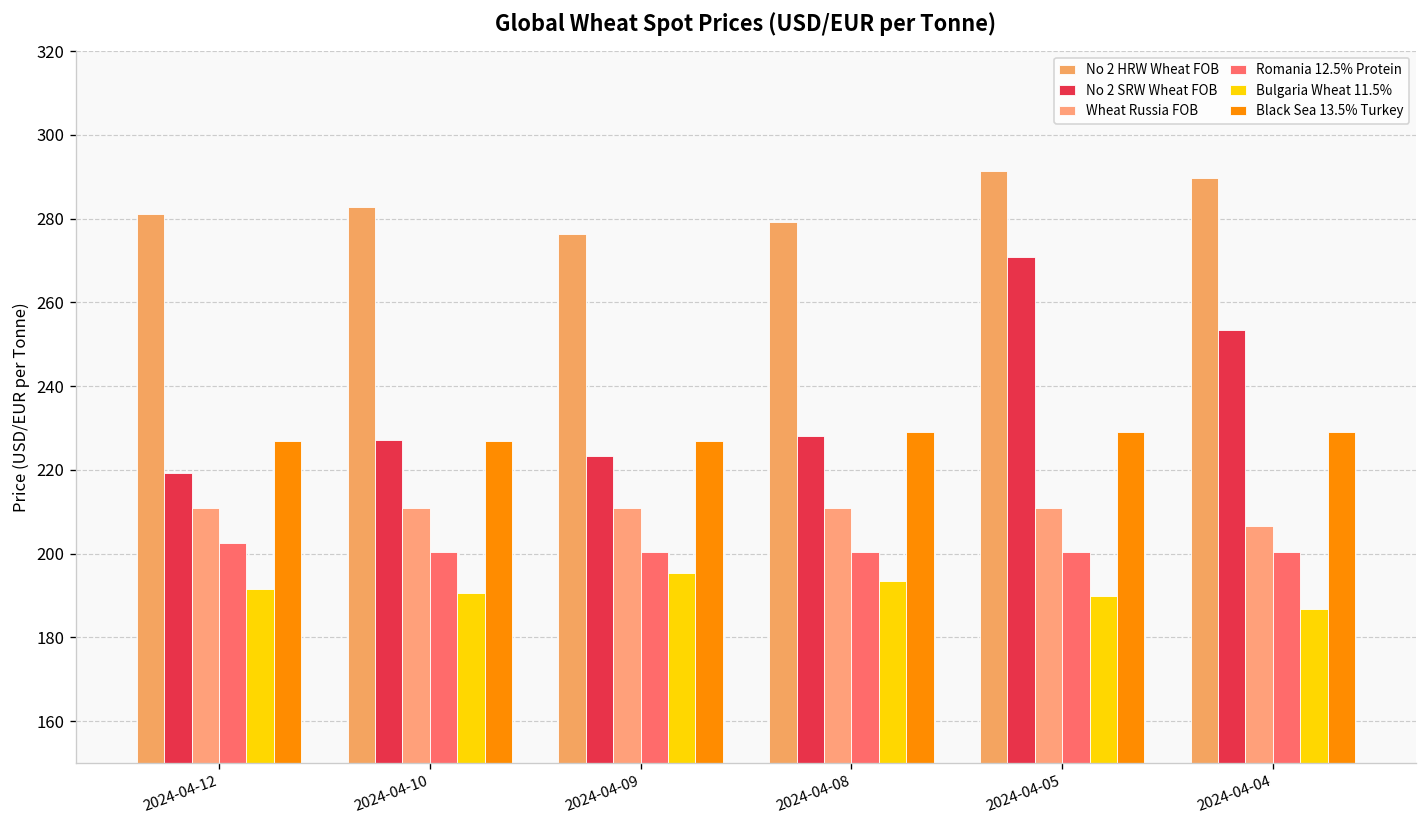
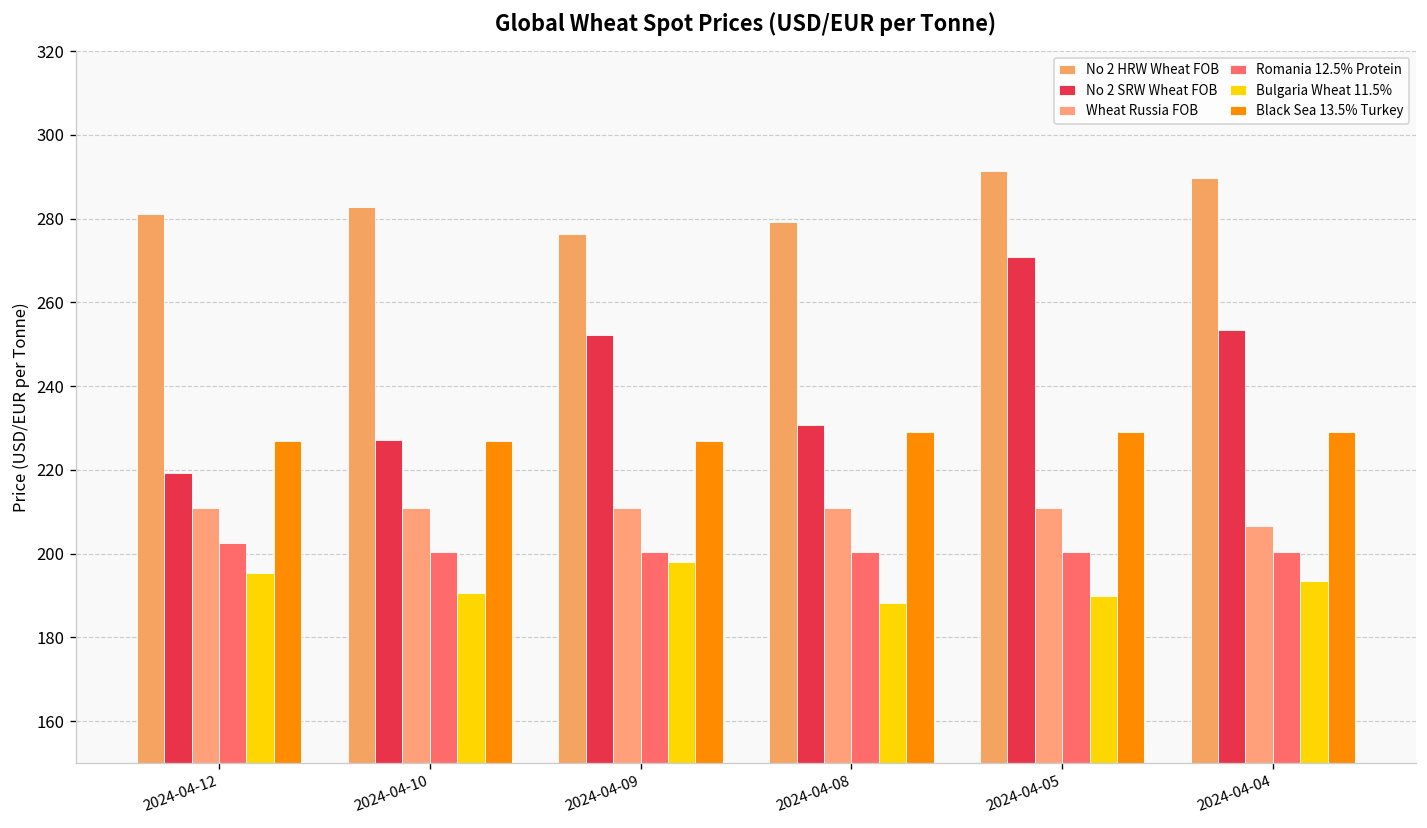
Bulgaria Wheat 11.5%, 2024-04-12: 192 -> 196
No 2 SRW Wheat FOB, 2024-04-09: 223 -> 252
Bulgaria Wheat 11.5%, 2024-04-09: 196 -> 198
No 2 SRW Wheat FOB, 2024-04-08: 228 -> 231
Bulgaria Wheat 11.5%, 2024-04-08: 194 -> 188
Bulgaria Wheat 11.5%, 2024-04-04: 187 -> 194
